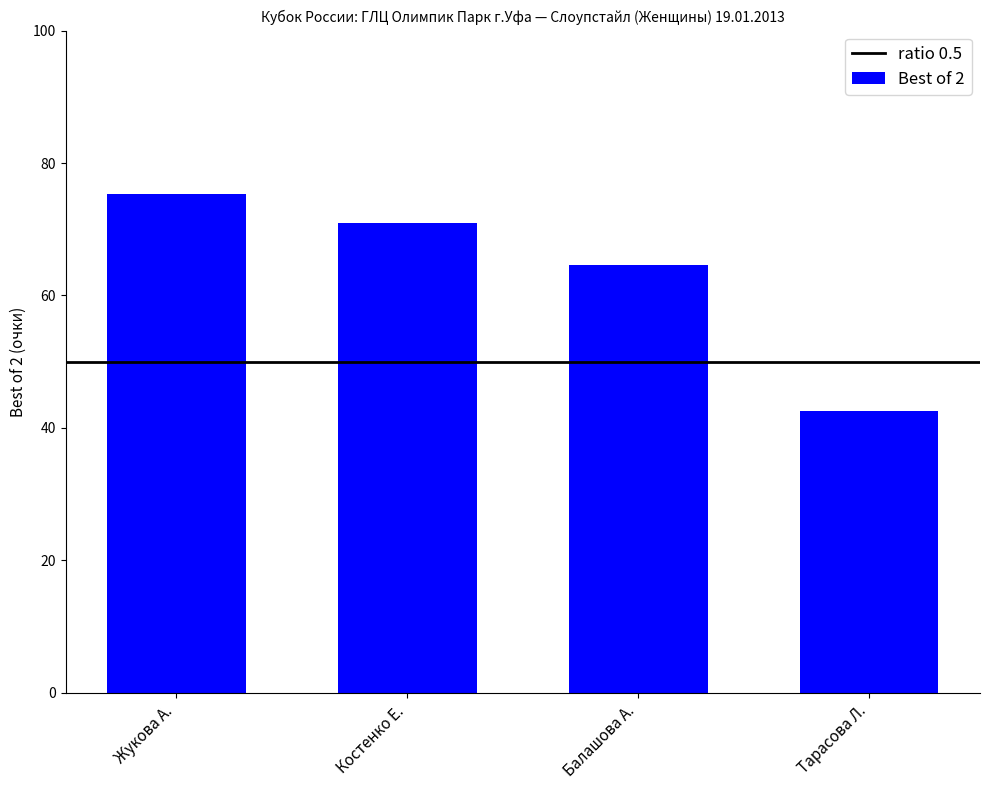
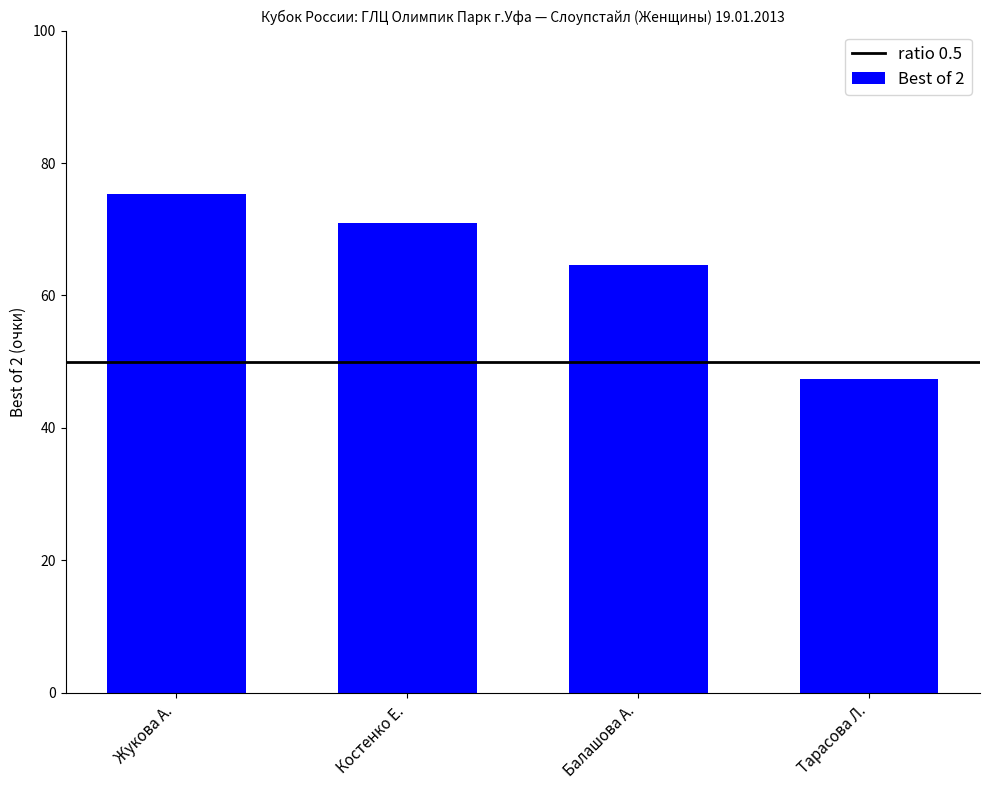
Тарасова Л.: 43 -> 47
